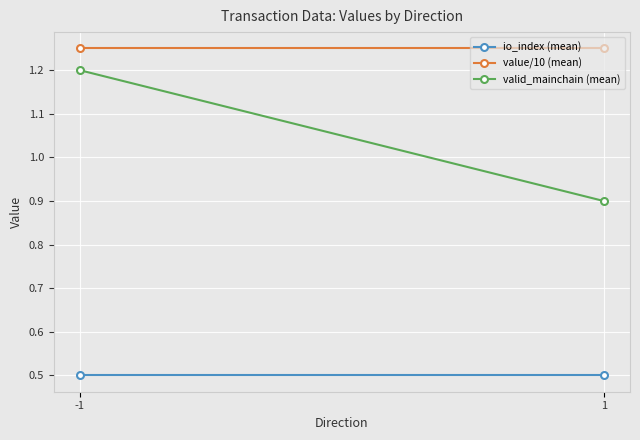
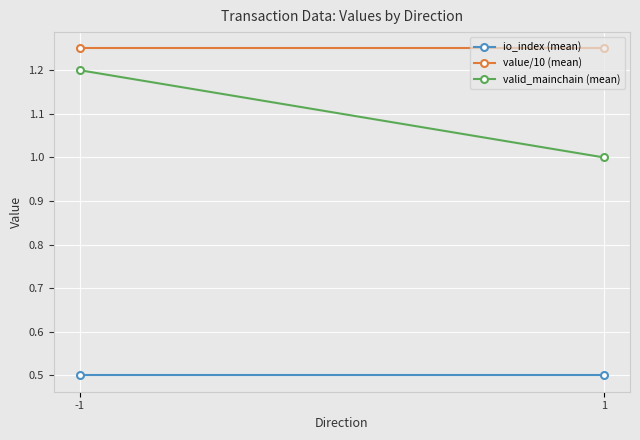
valid_mainchain (mean), 1: 0.9 -> 1.0
